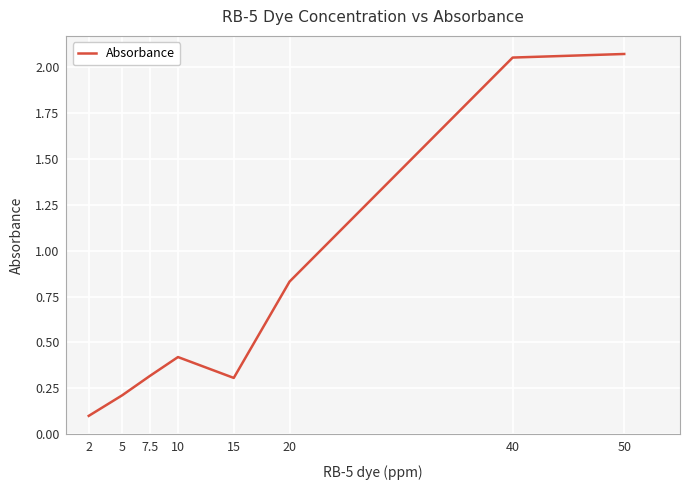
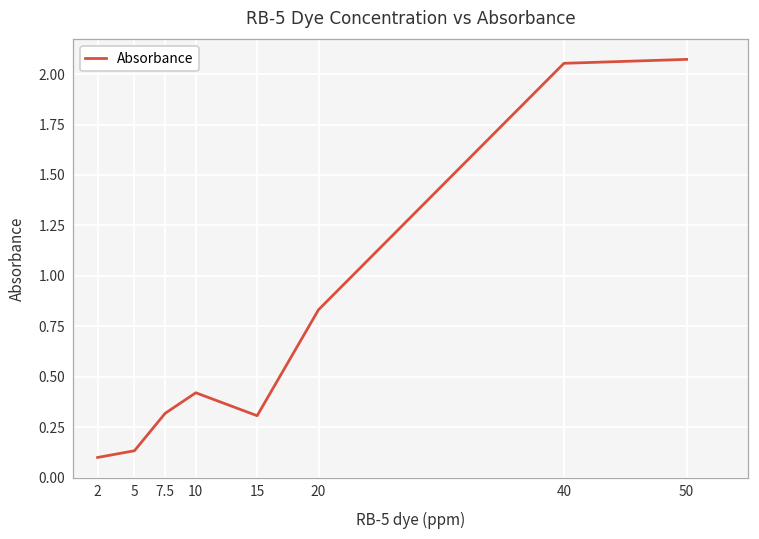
5: 0.21 -> 0.13
